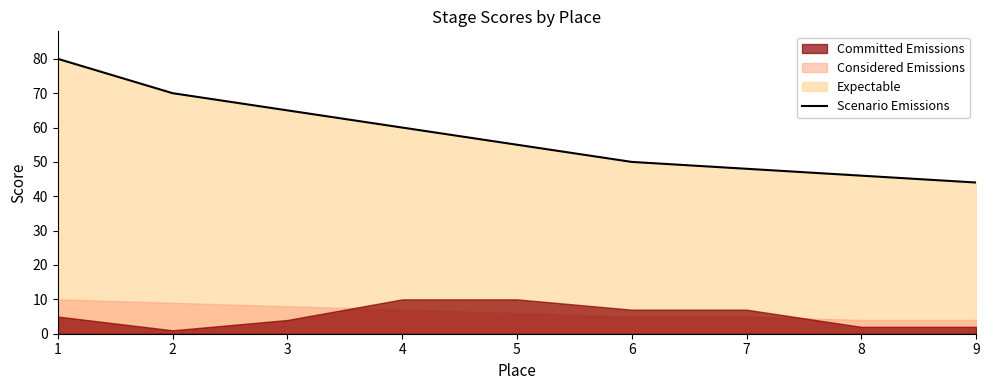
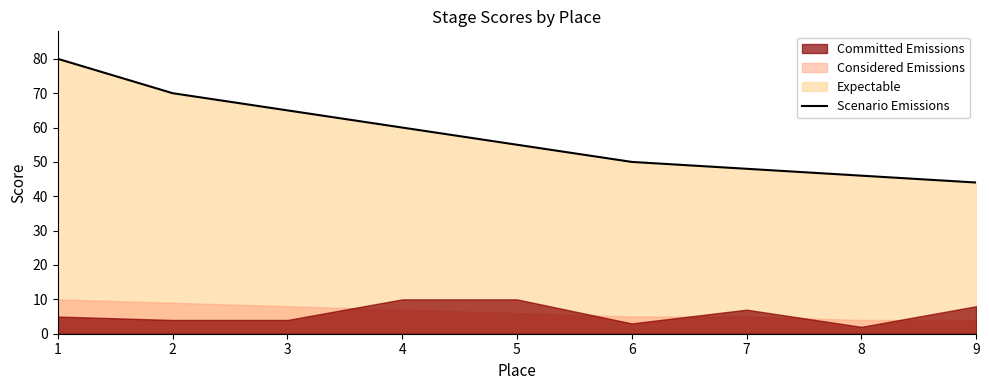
Committed Emissions, 2: 1 -> 4
Committed Emissions, 6: 7 -> 3
Committed Emissions, 9: 2 -> 8
